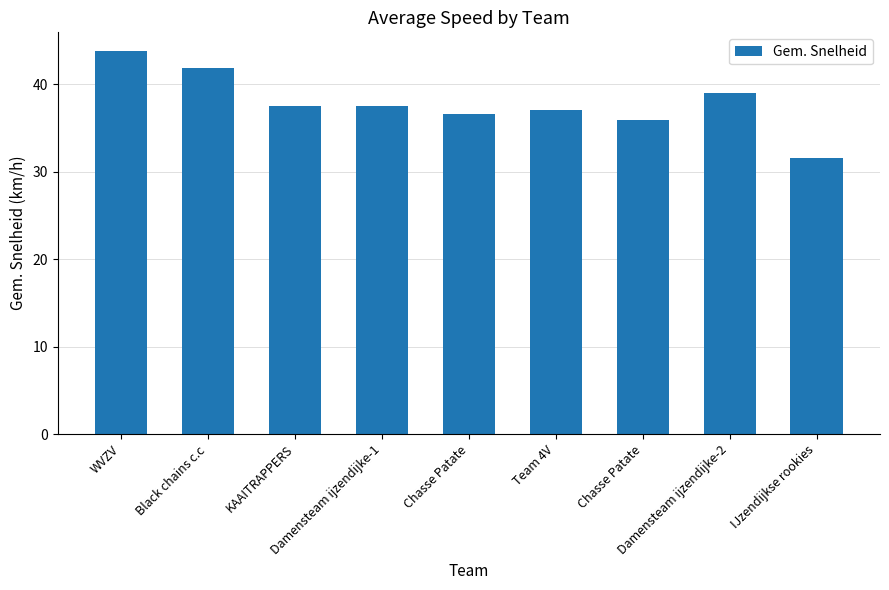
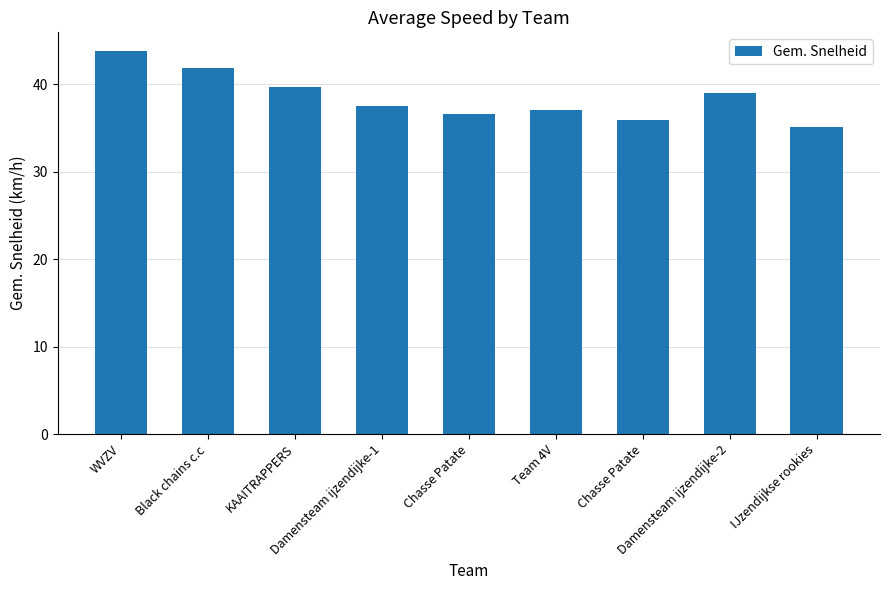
KAAITRAPPERS: 37 -> 40
IJzendijkse rookies: 32 -> 35
